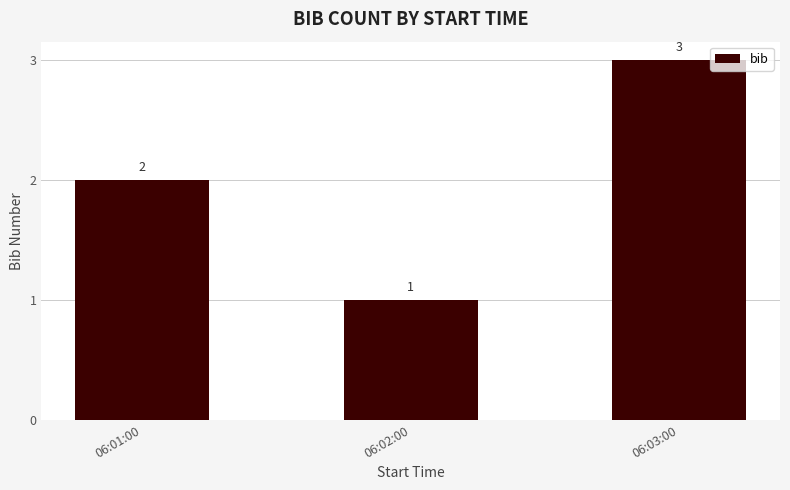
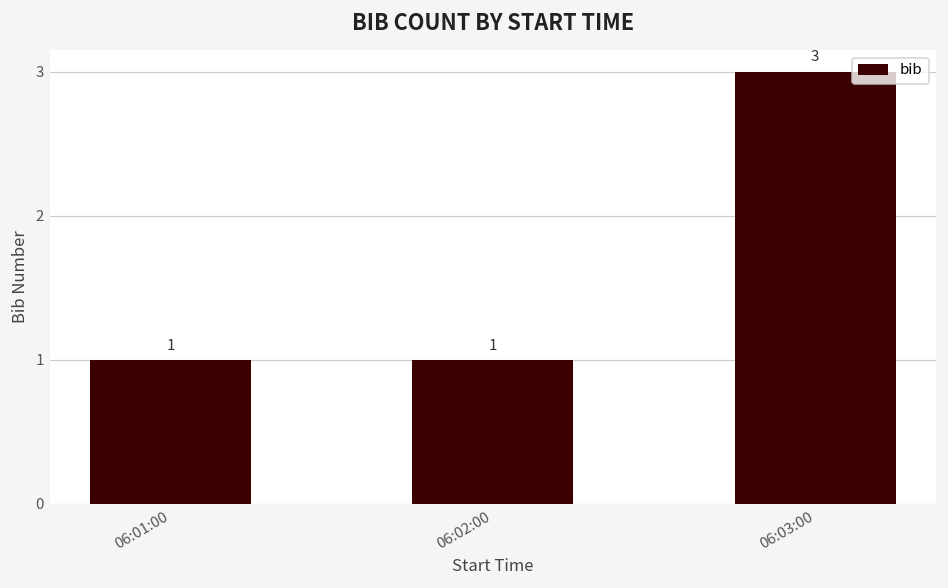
06:01:00: 2 -> 1
